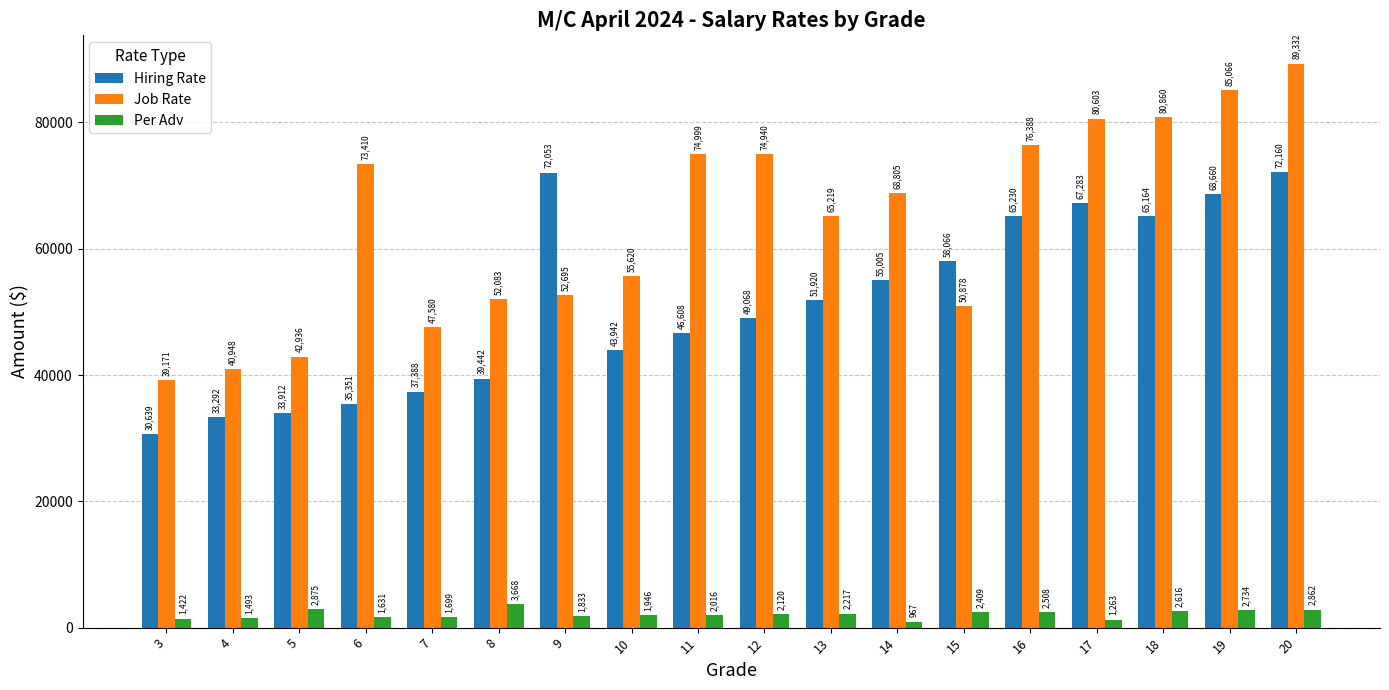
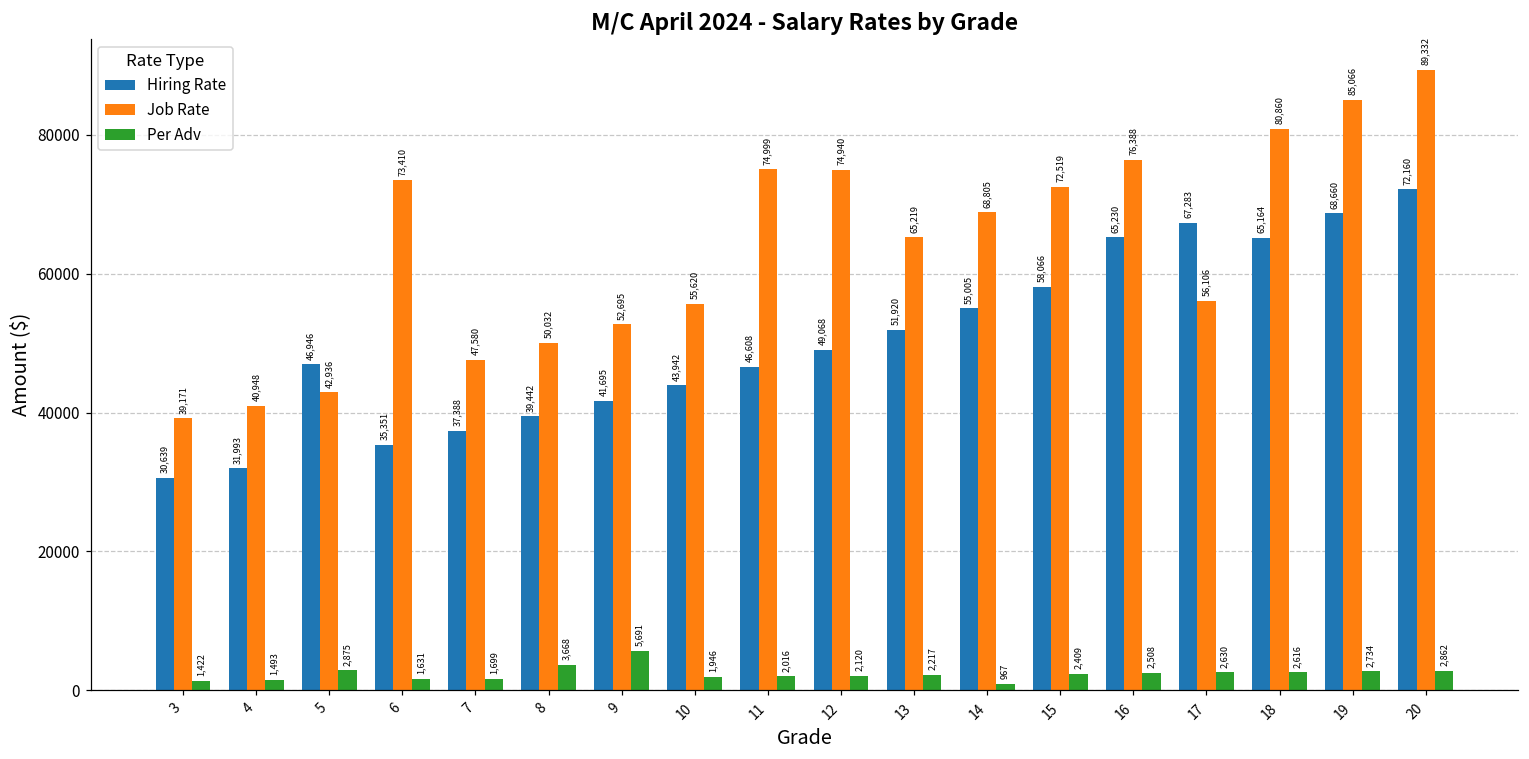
Hiring Rate, 4: 33,292 -> 31,993
Hiring Rate, 5: 33,912 -> 46,946
Job Rate, 8: 52,083 -> 50,032
Hiring Rate, 9: 72,053 -> 41,695
Per Adv, 9: 1,833 -> 5,691
Job Rate, 15: 50,878 -> 72,519
Job Rate, 17: 80,603 -> 56,106
Per Adv, 17: 1,263 -> 2,630
